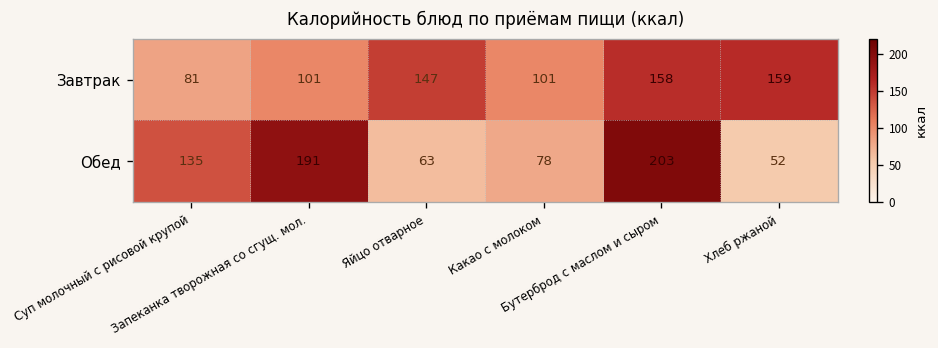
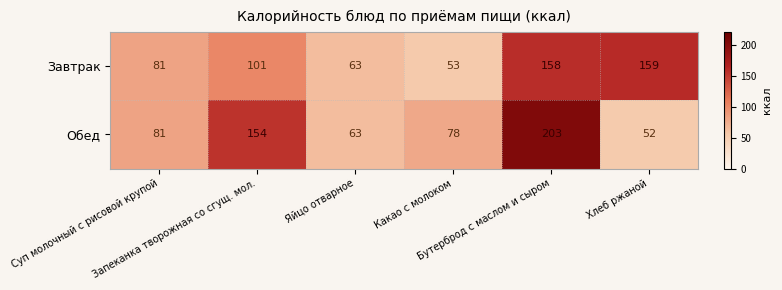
Завтрак, Яйцо отварное: 147 -> 63
Завтрак, Какао с молоком: 101 -> 53
Обед, Суп молочный с рисовой крупой: 135 -> 81
Обед, Запеканка творожная со сгущ. мол.: 191 -> 154
